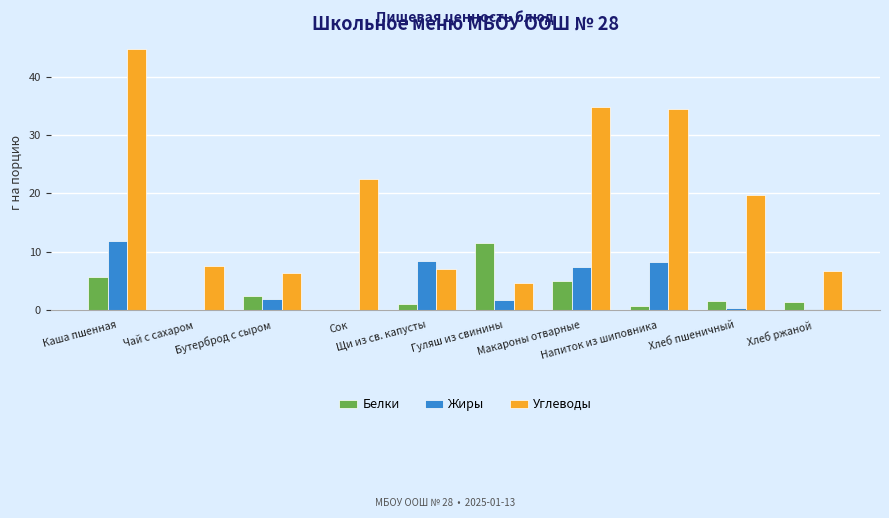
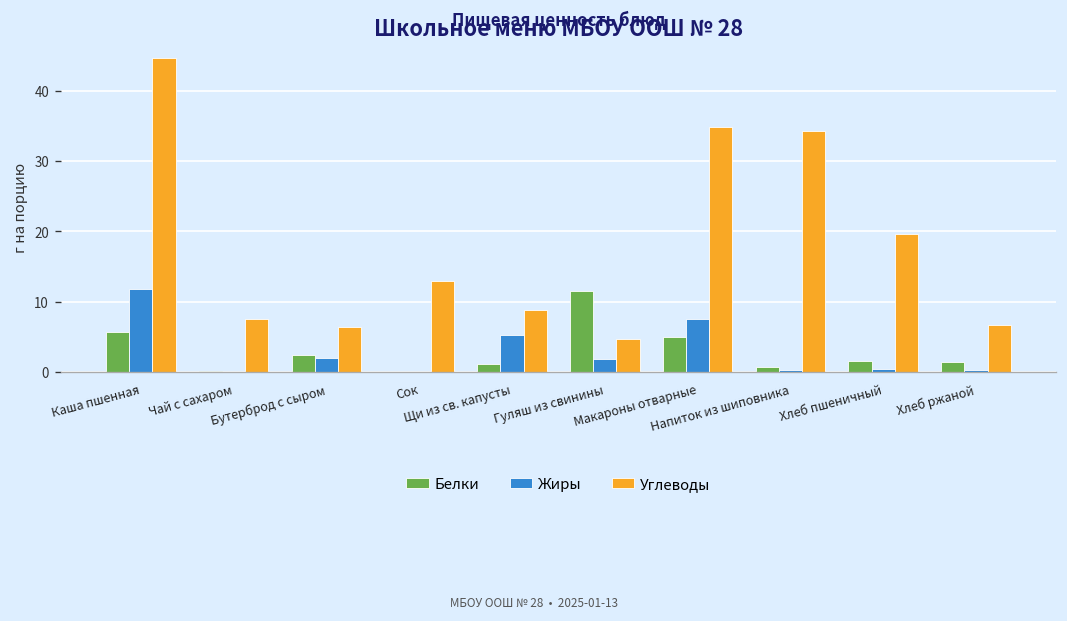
Углеводы, Сок: 22 -> 13
Жиры, Щи из св. капусты: 8 -> 5
Углеводы, Щи из св. капусты: 7 -> 9
Жиры, Напиток из шиповника: 8 -> 0
